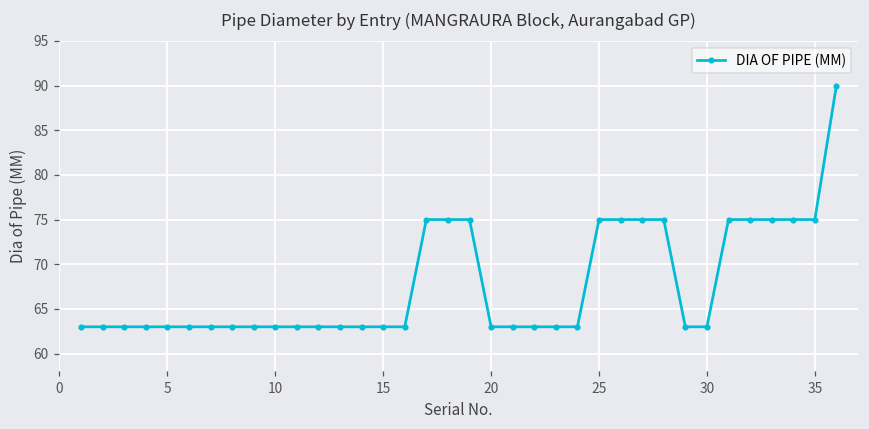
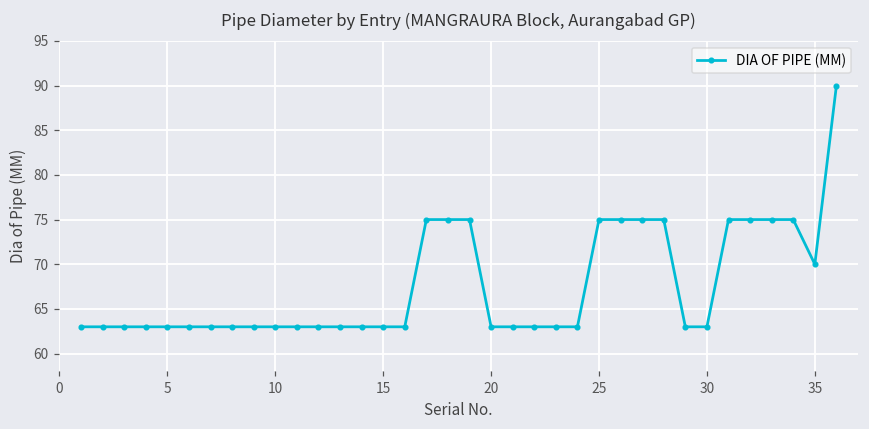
35: 75 -> 70
